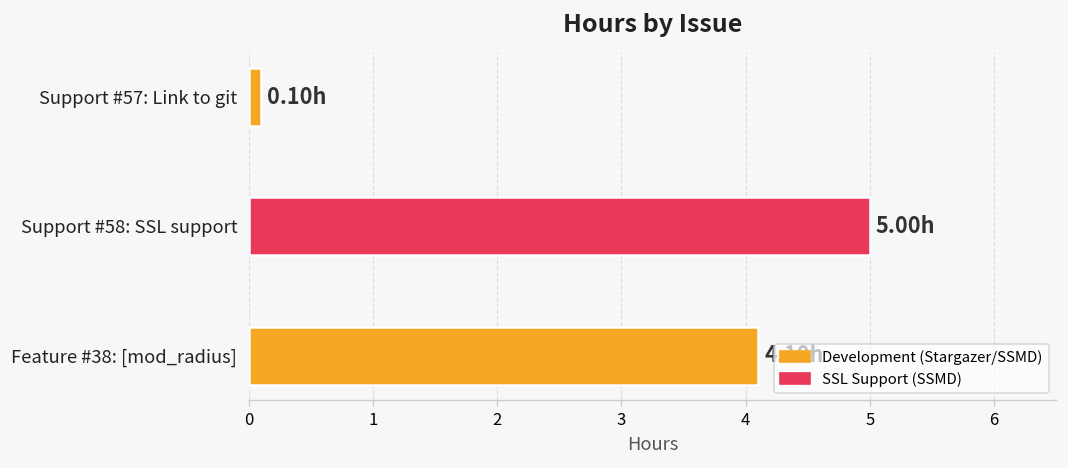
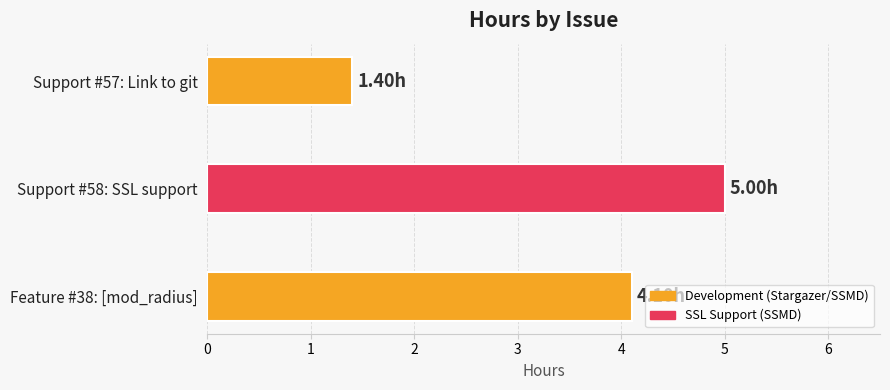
Support #57: Link to git: 0.10h -> 1.40h
